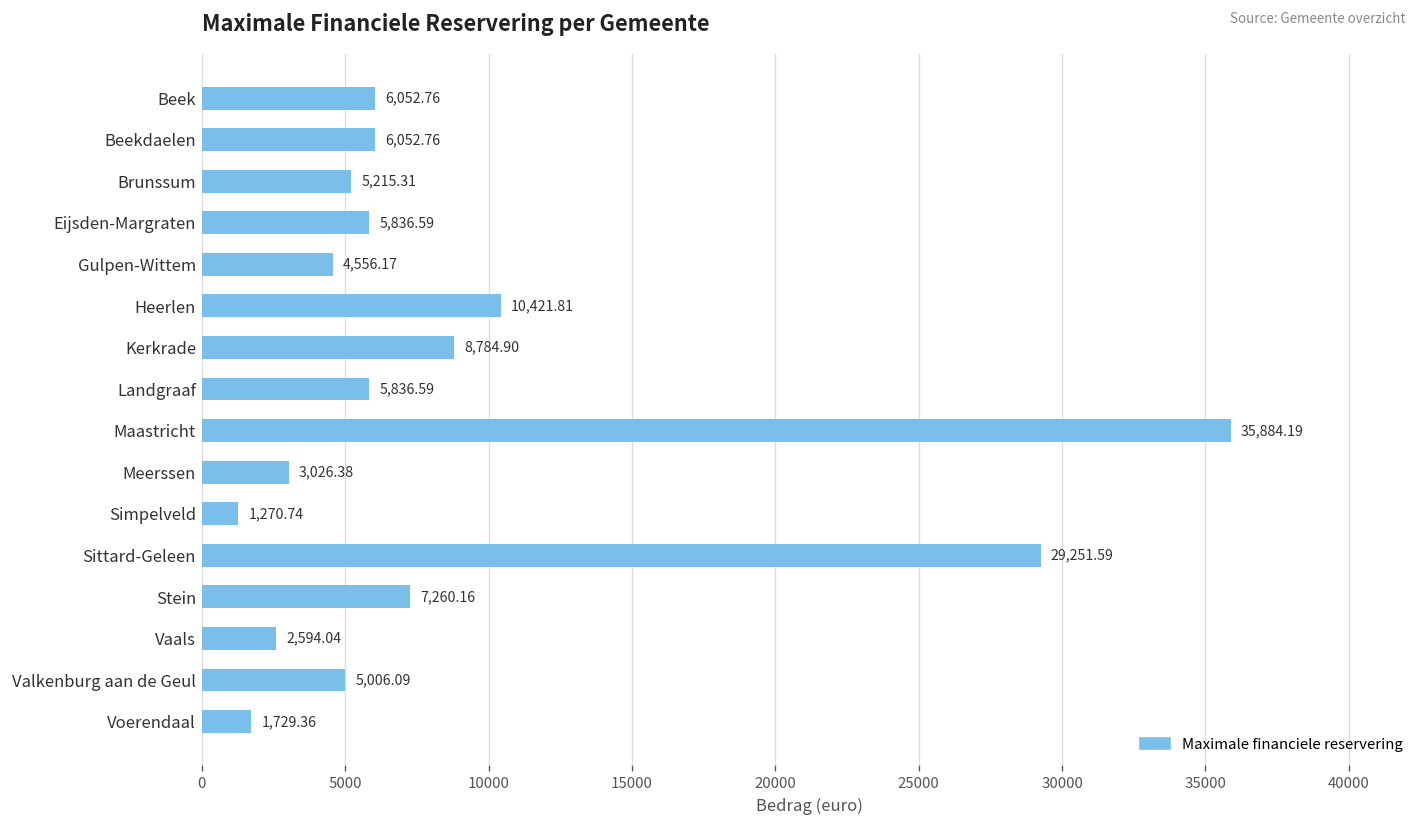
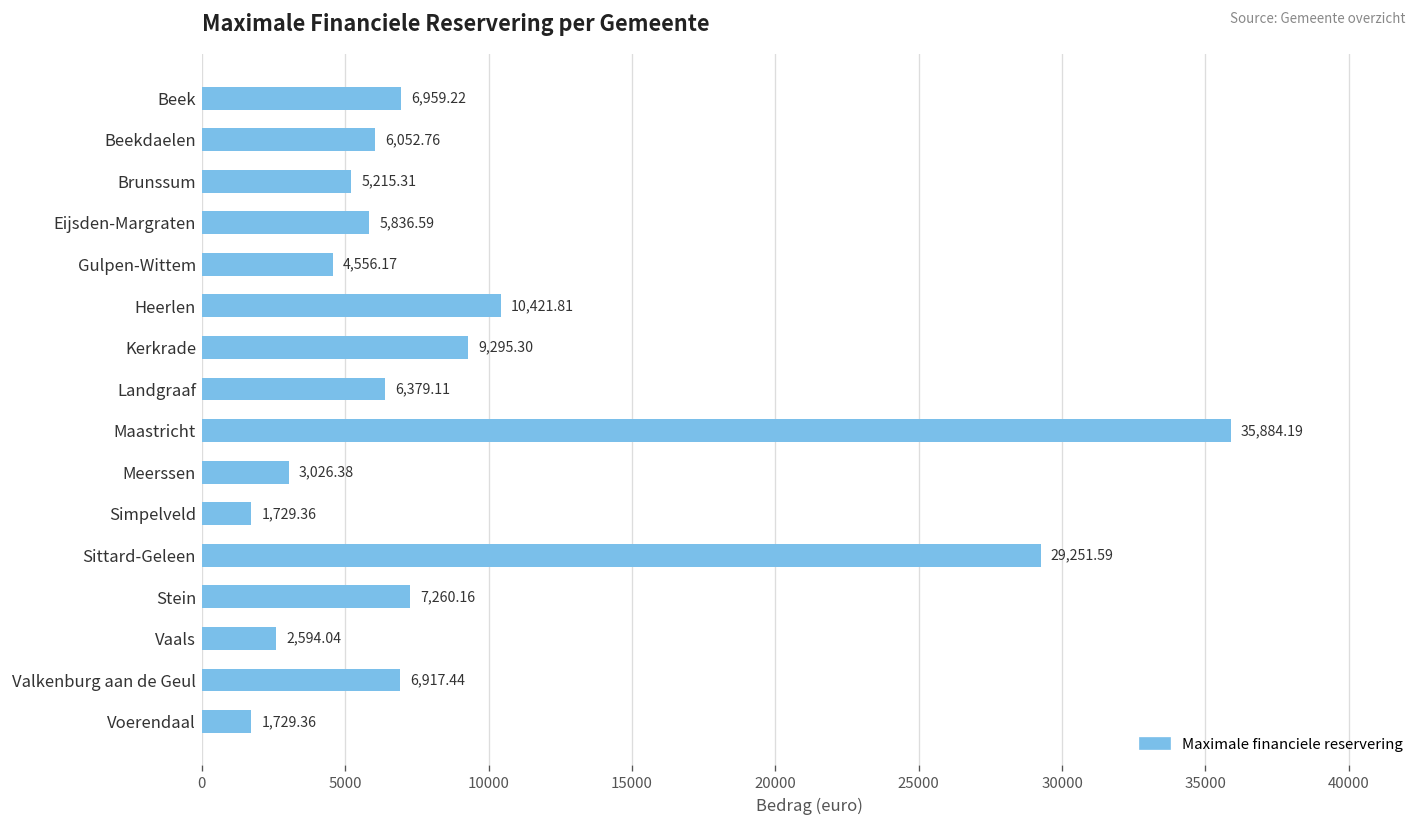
Beek: 6,052.76 -> 6,959.22
Kerkrade: 8,784.90 -> 9,295.30
Landgraaf: 5,836.59 -> 6,379.11
Simpelveld: 1,270.74 -> 1,729.36
Valkenburg aan de Geul: 5,006.09 -> 6,917.44
